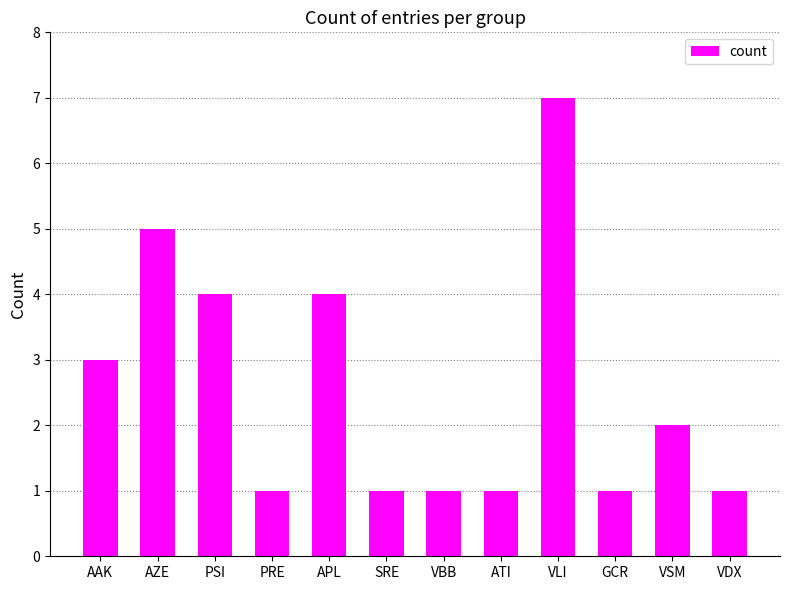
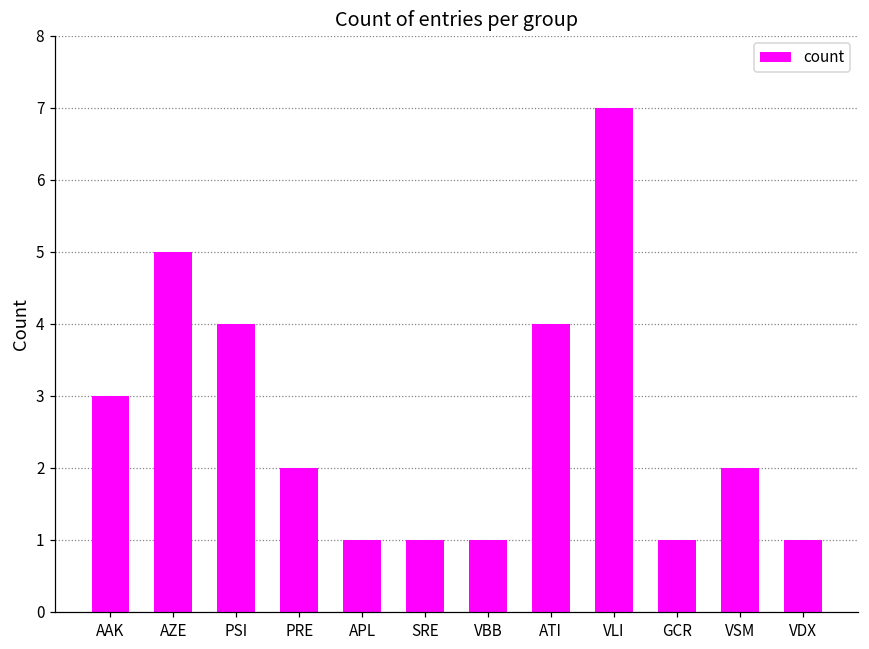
PRE: 1 -> 2
APL: 4 -> 1
ATI: 1 -> 4
